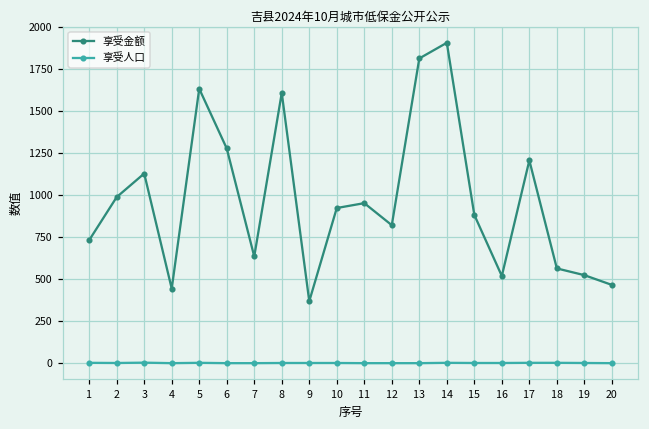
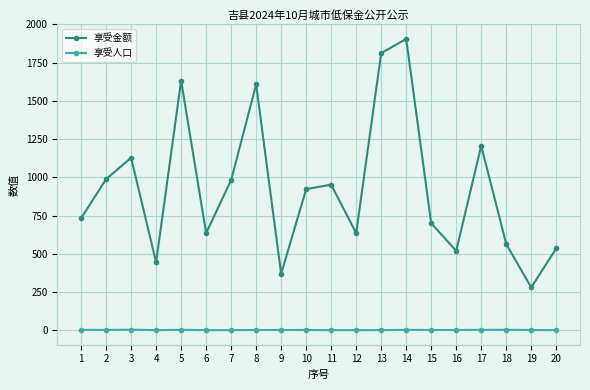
享受金额, 6: 1280 -> 640
享受金额, 7: 640 -> 980
享受金额, 12: 820 -> 640
享受金额, 15: 880 -> 700
享受金额, 19: 520 -> 280
享受金额, 20: 470 -> 540
